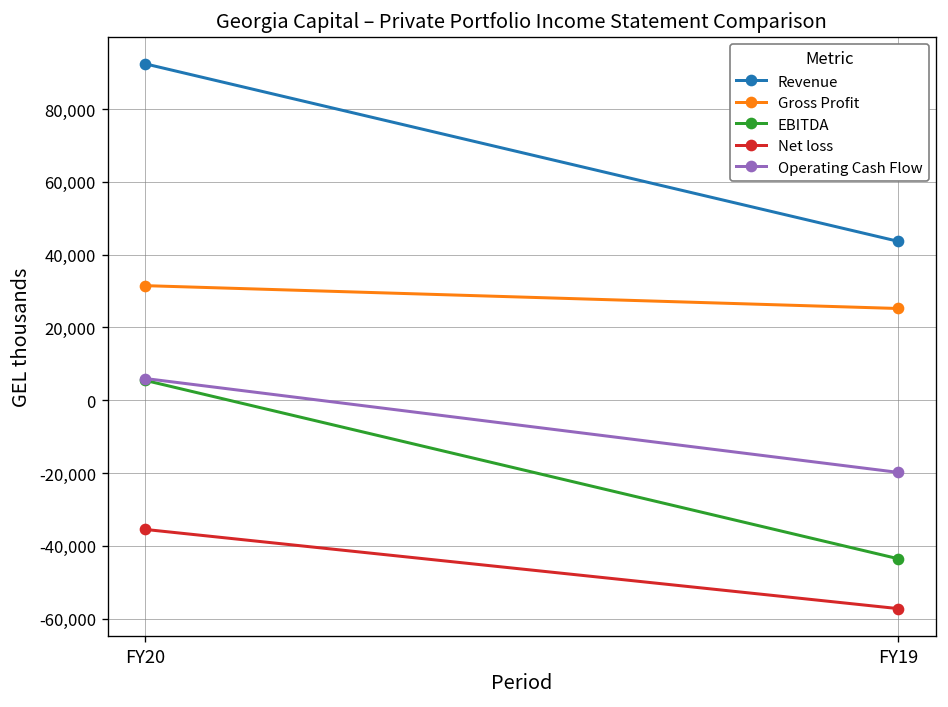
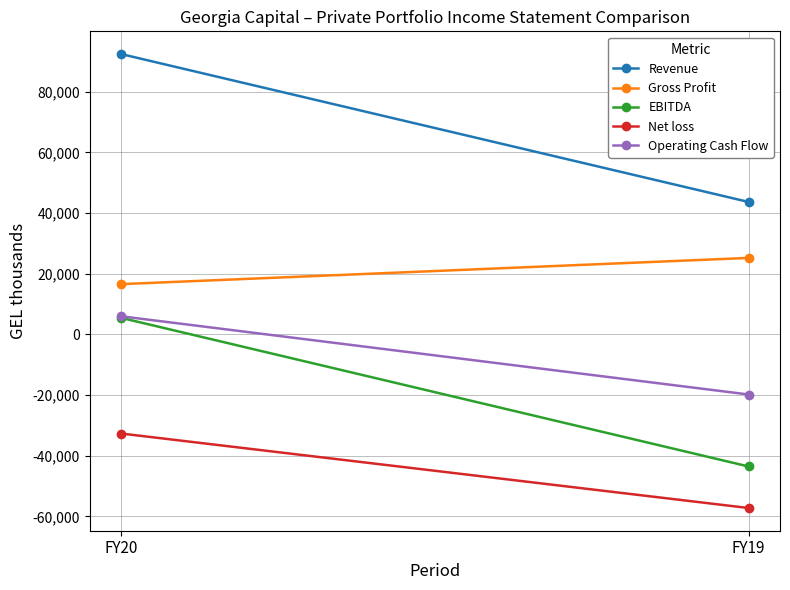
Gross Profit, FY20: 31,000 -> 17,000
Net loss, FY20: -35,000 -> -33,000
